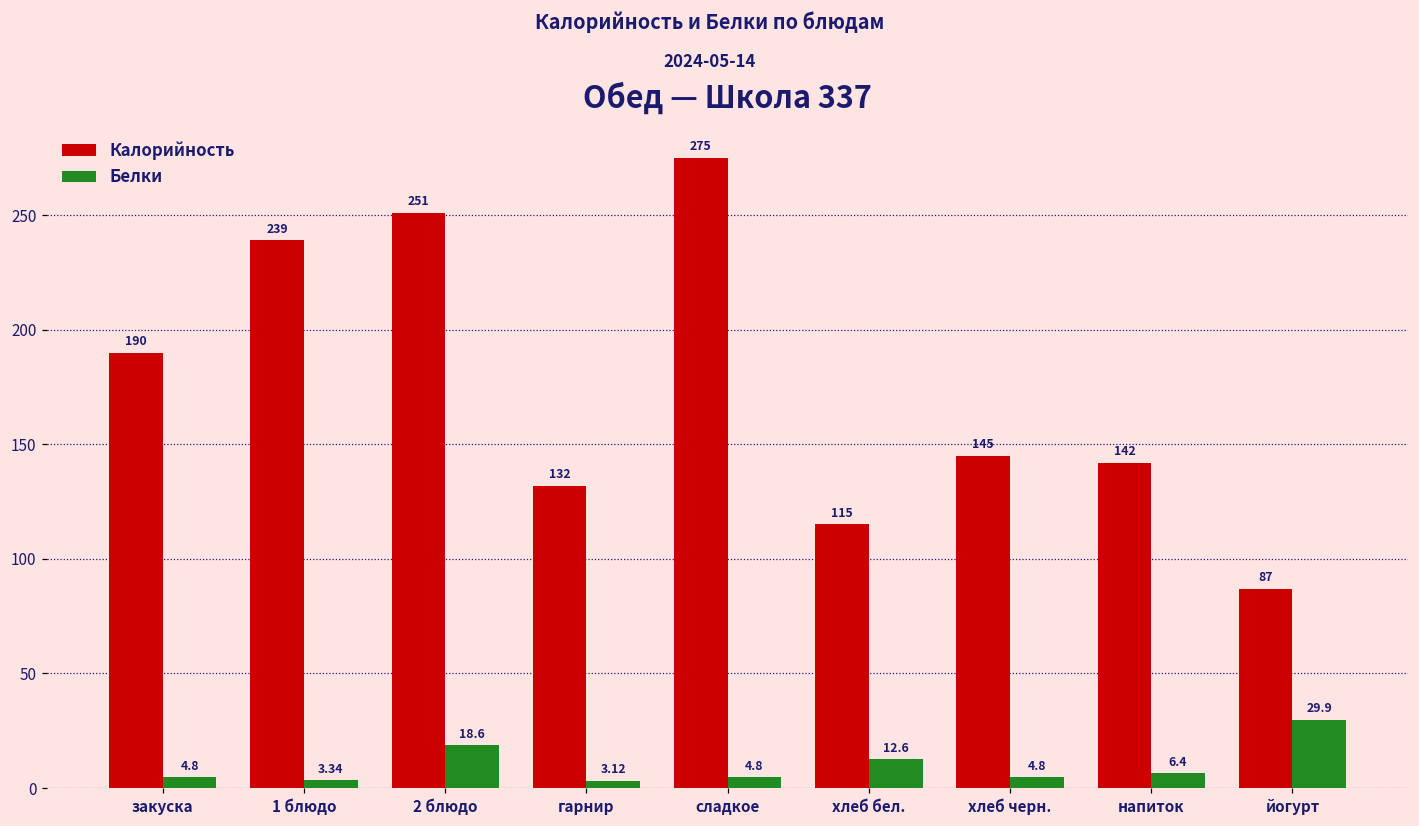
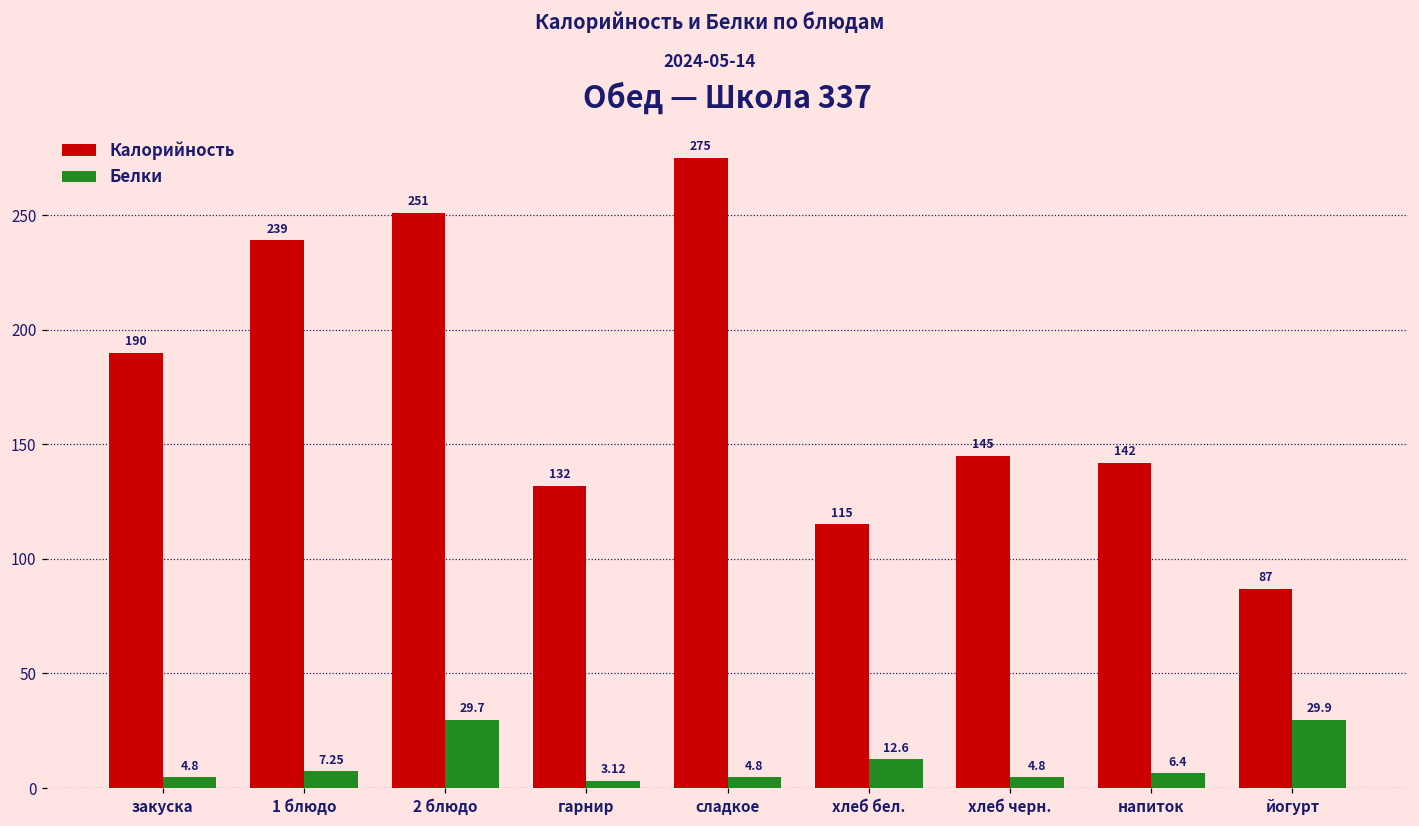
Белки, 1 блюдо: 3.34 -> 7.25
Белки, 2 блюдо: 18.6 -> 29.7
